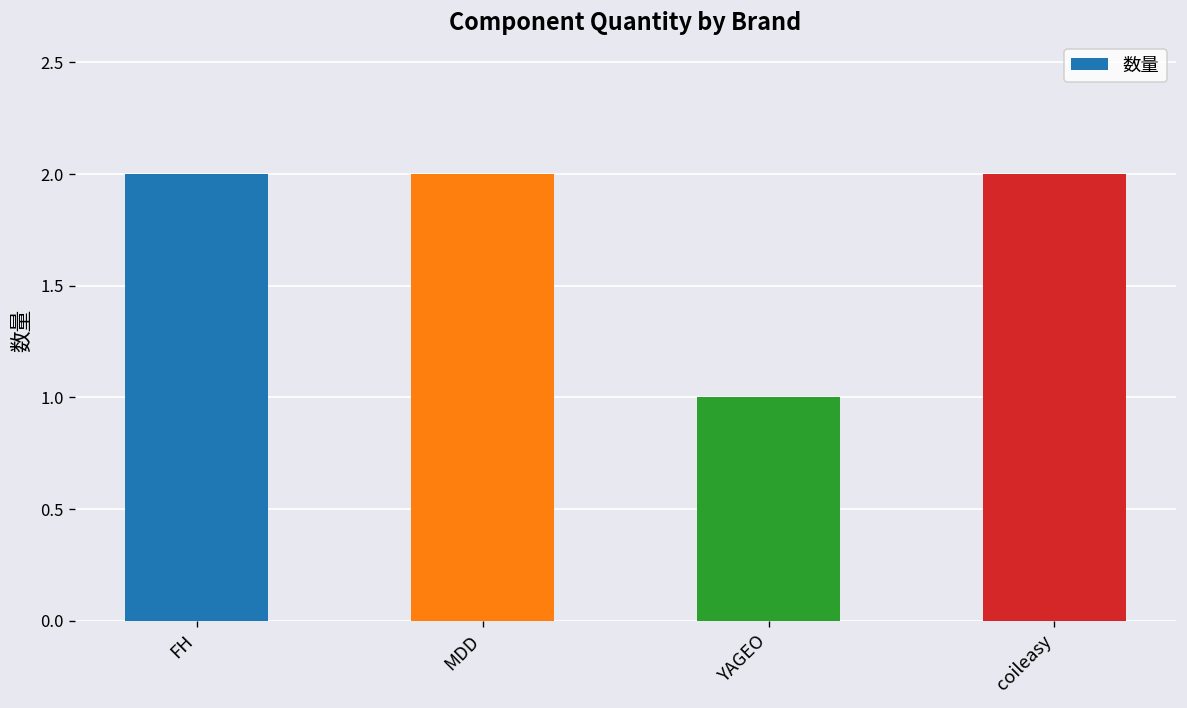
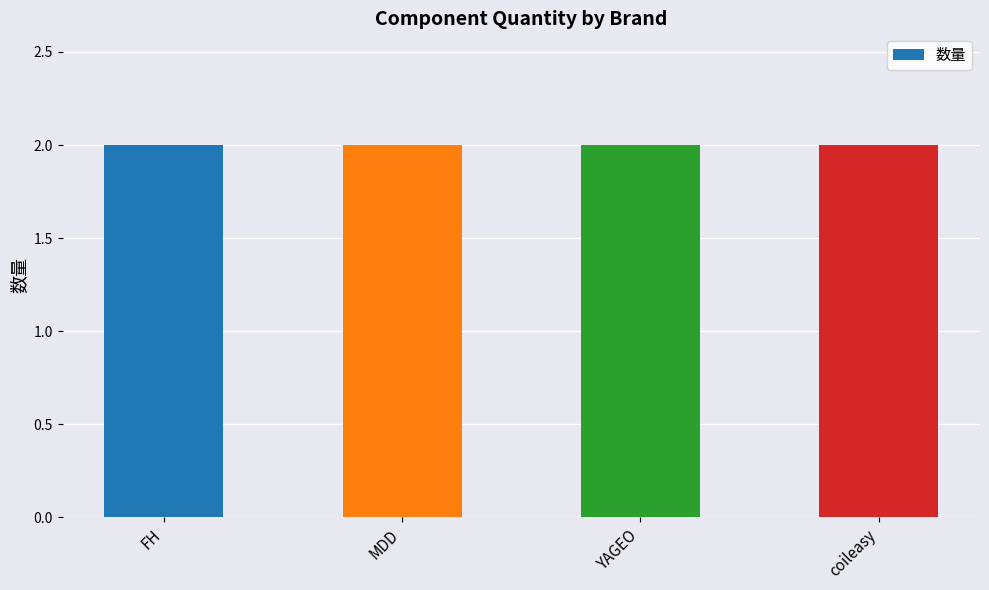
YAGEO: 1 -> 2
